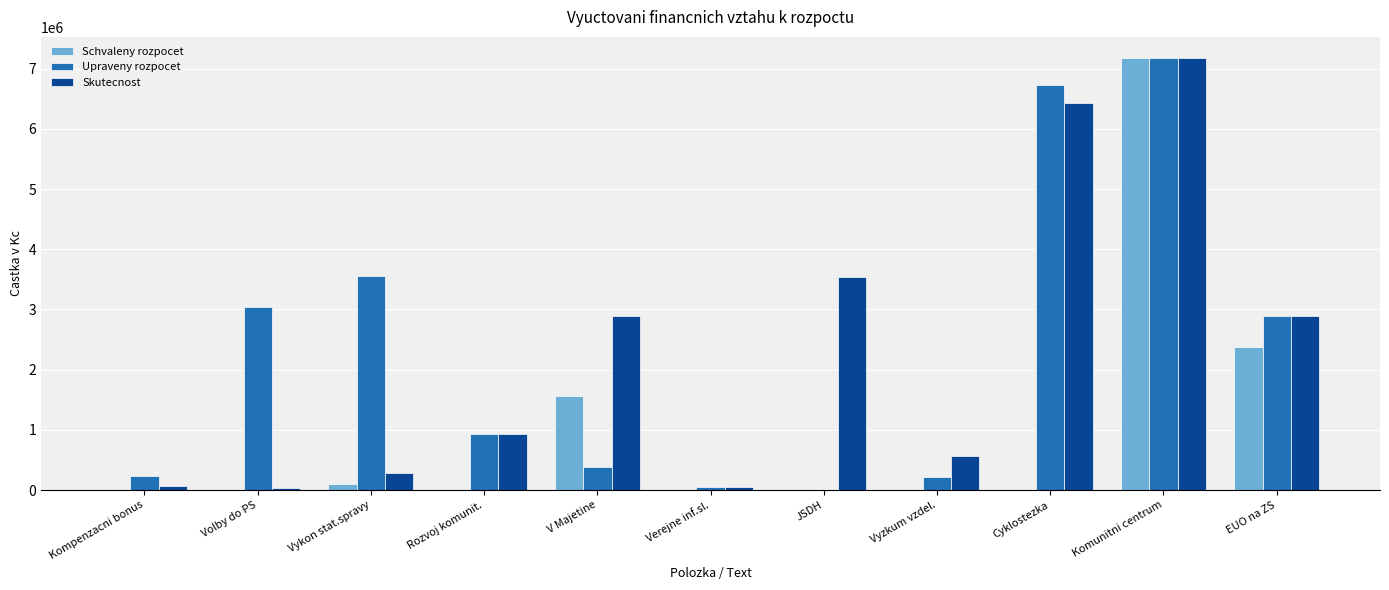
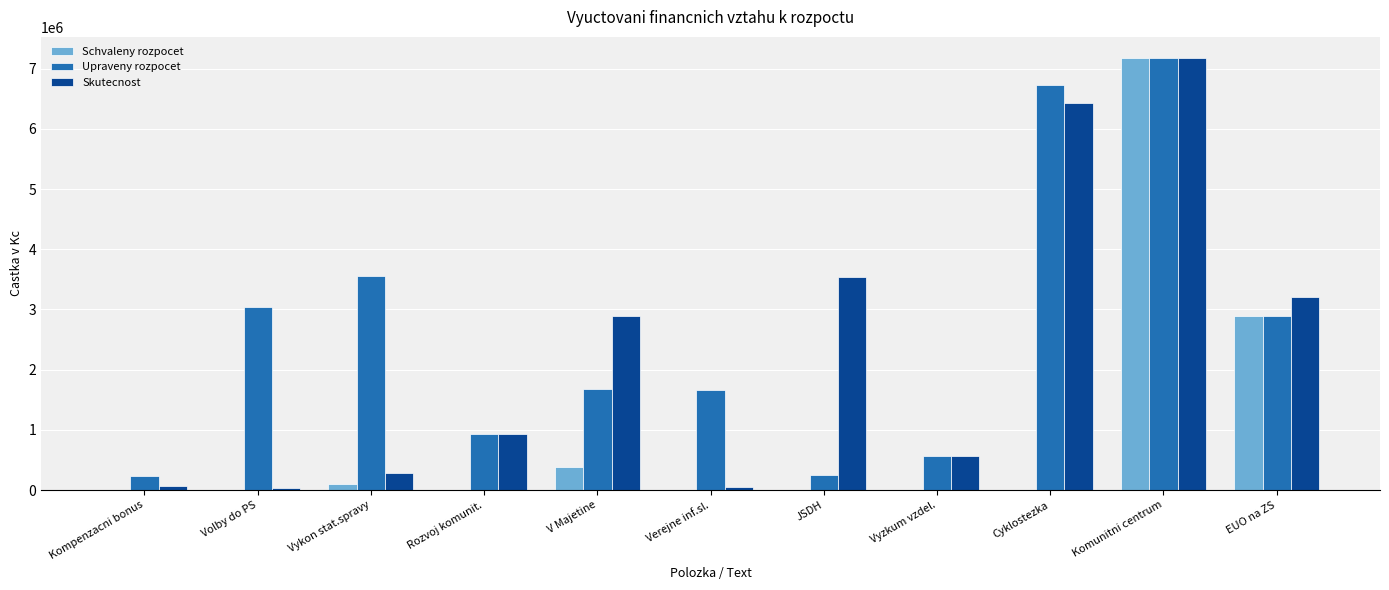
Schvaleny rozpocet, V Majetine: 1600000 -> 400000
Upraveny rozpocet, V Majetine: 400000 -> 1700000
Upraveny rozpocet, Verejne inf.sl.: 0 -> 1700000
Upraveny rozpocet, JSDH: 0 -> 300000
Upraveny rozpocet, Vyzkum vzdel.: 200000 -> 600000
Schvaleny rozpocet, EUO na ZS: 2400000 -> 2900000
Skutecnost, EUO na ZS: 2900000 -> 3200000
